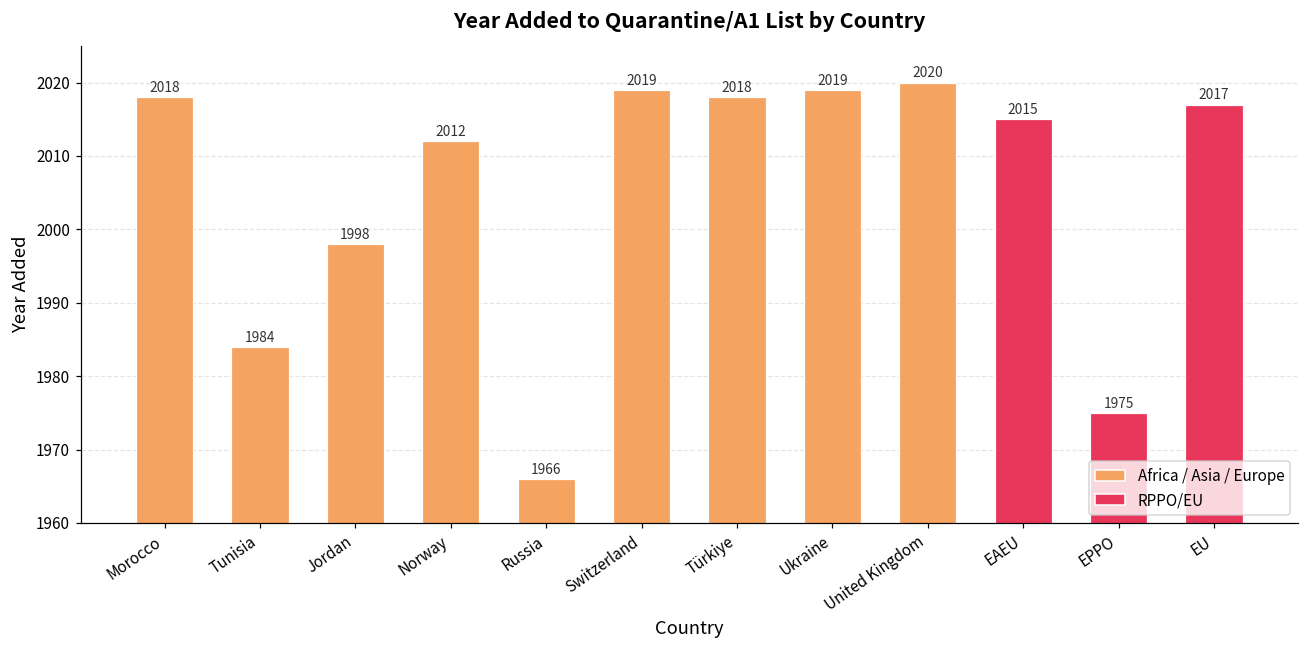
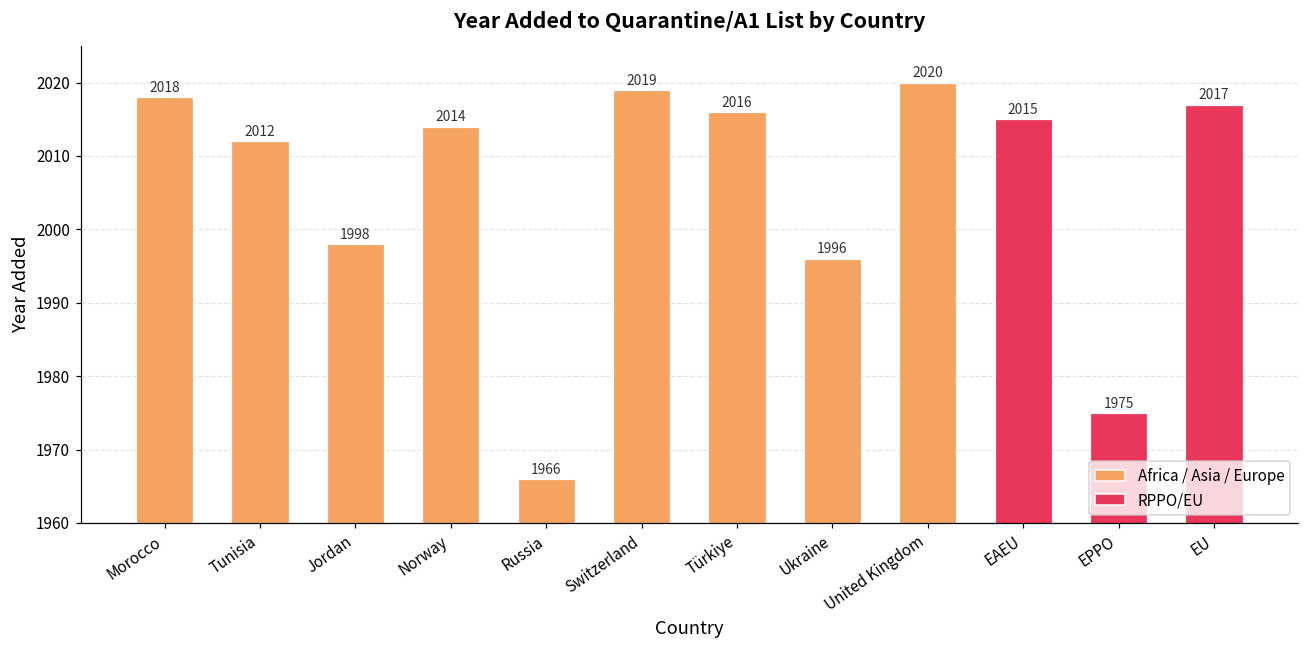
Tunisia: 1984 -> 2012
Norway: 2012 -> 2014
Türkiye: 2018 -> 2016
Ukraine: 2019 -> 1996
